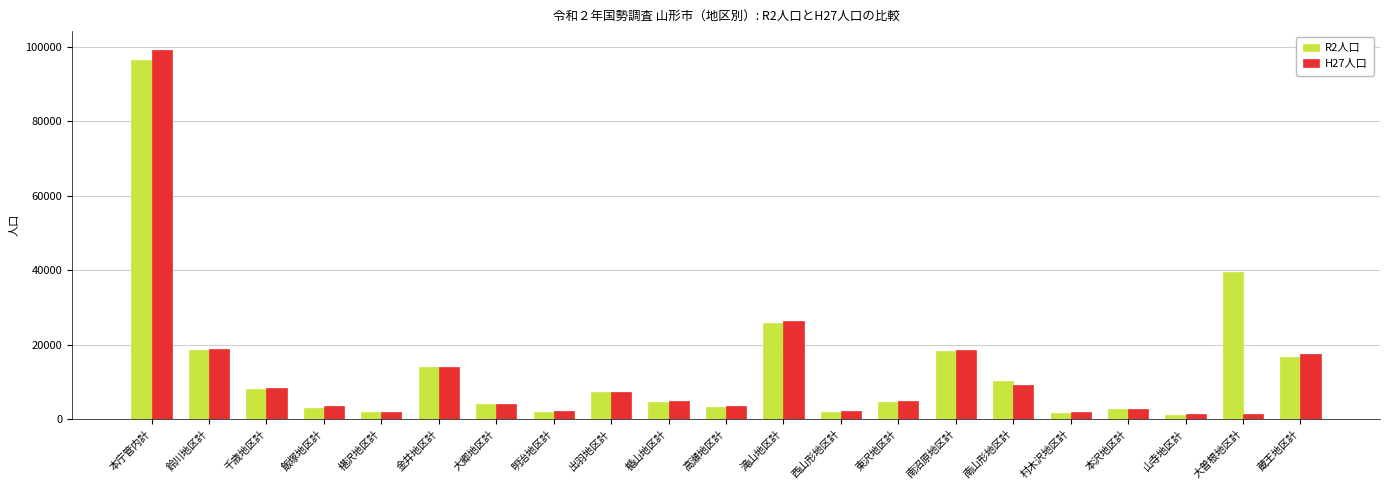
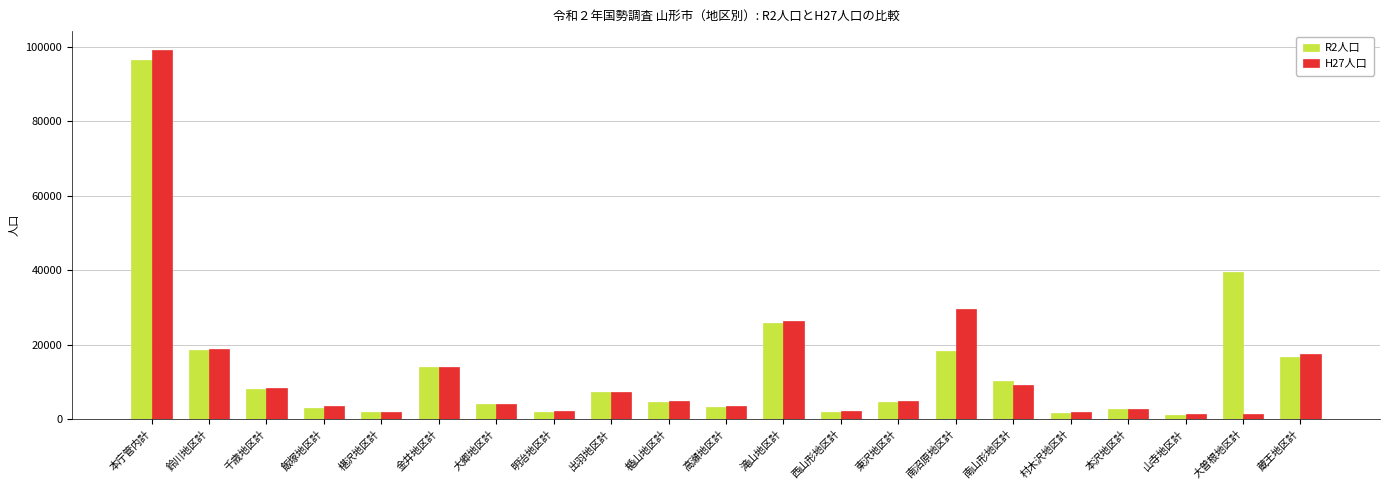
H27人口, 南沼原地区計: 19000 -> 30000
